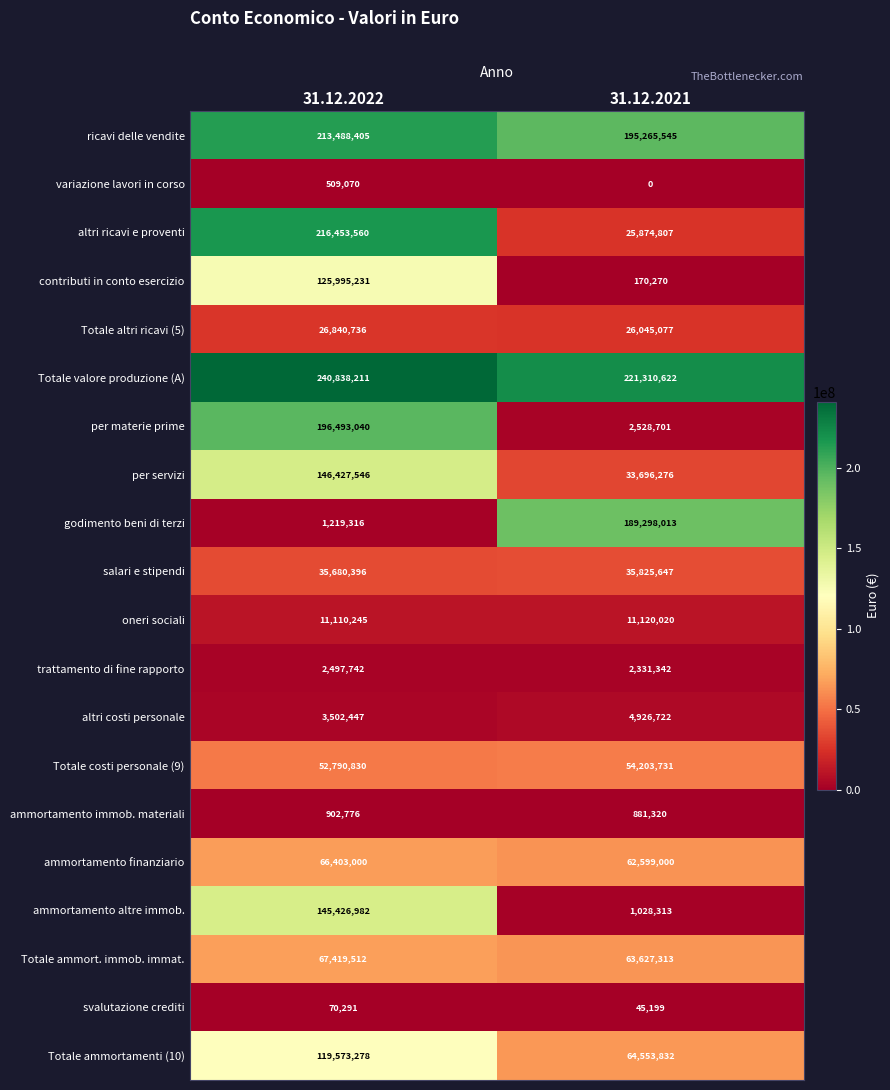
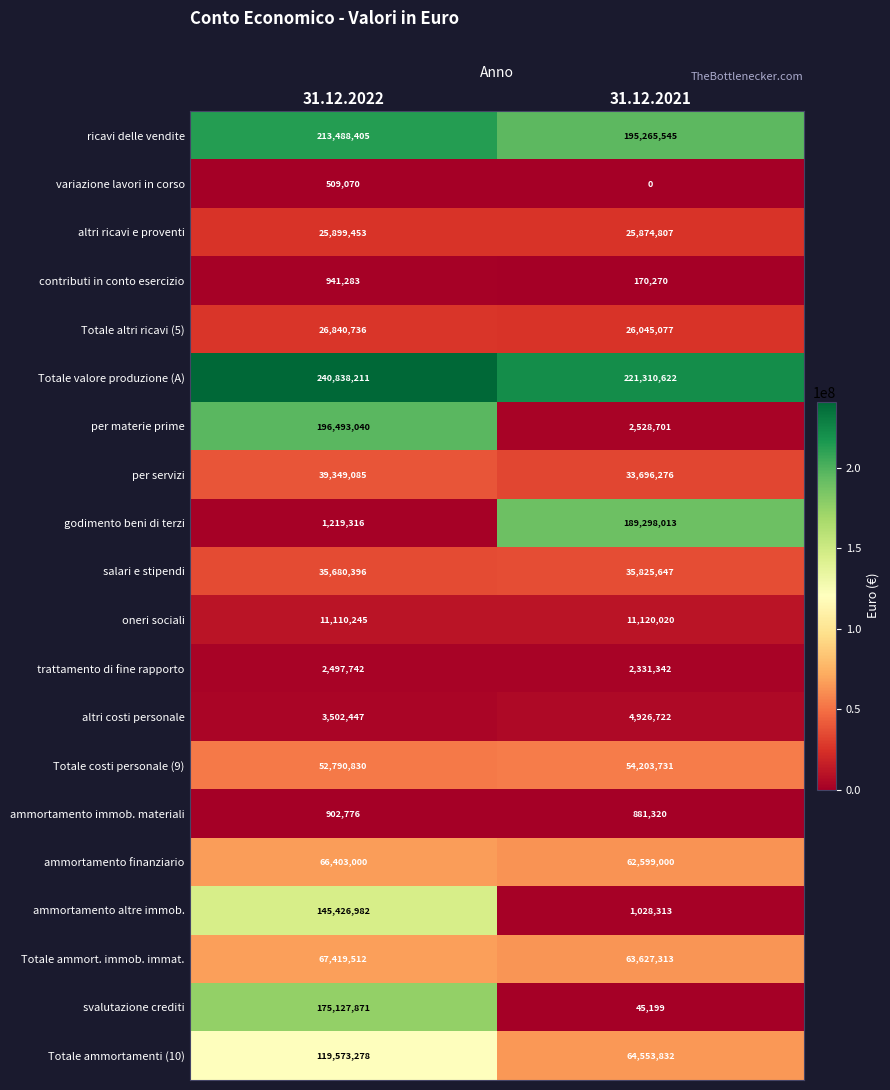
altri ricavi e proventi, 31.12.2022: 216,453,560 -> 25,899,453
contributi in conto esercizio, 31.12.2022: 125,995,231 -> 941,283
per servizi, 31.12.2022: 146,427,546 -> 39,349,085
svalutazione crediti, 31.12.2022: 70,291 -> 175,127,871
